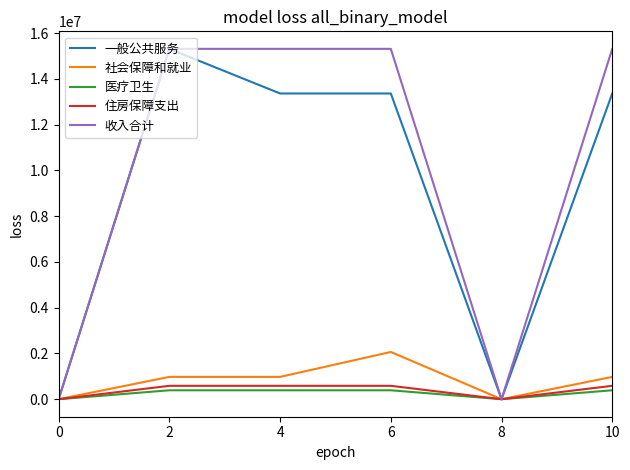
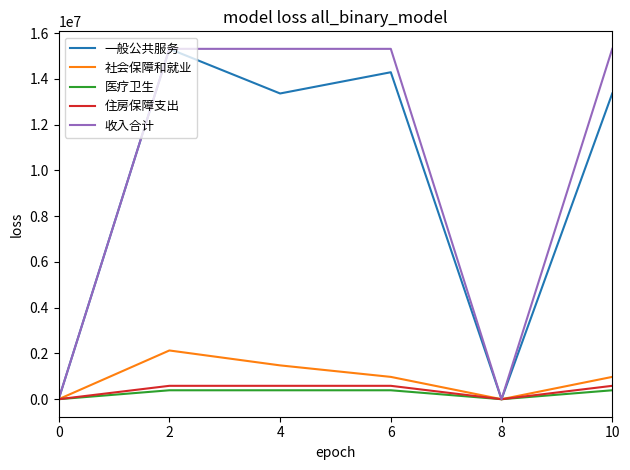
社会保障和就业, 2: 1000000 -> 2100000
社会保障和就业, 4: 1000000 -> 1500000
一般公共服务, 6: 13400000 -> 14300000
社会保障和就业, 6: 2100000 -> 1000000
